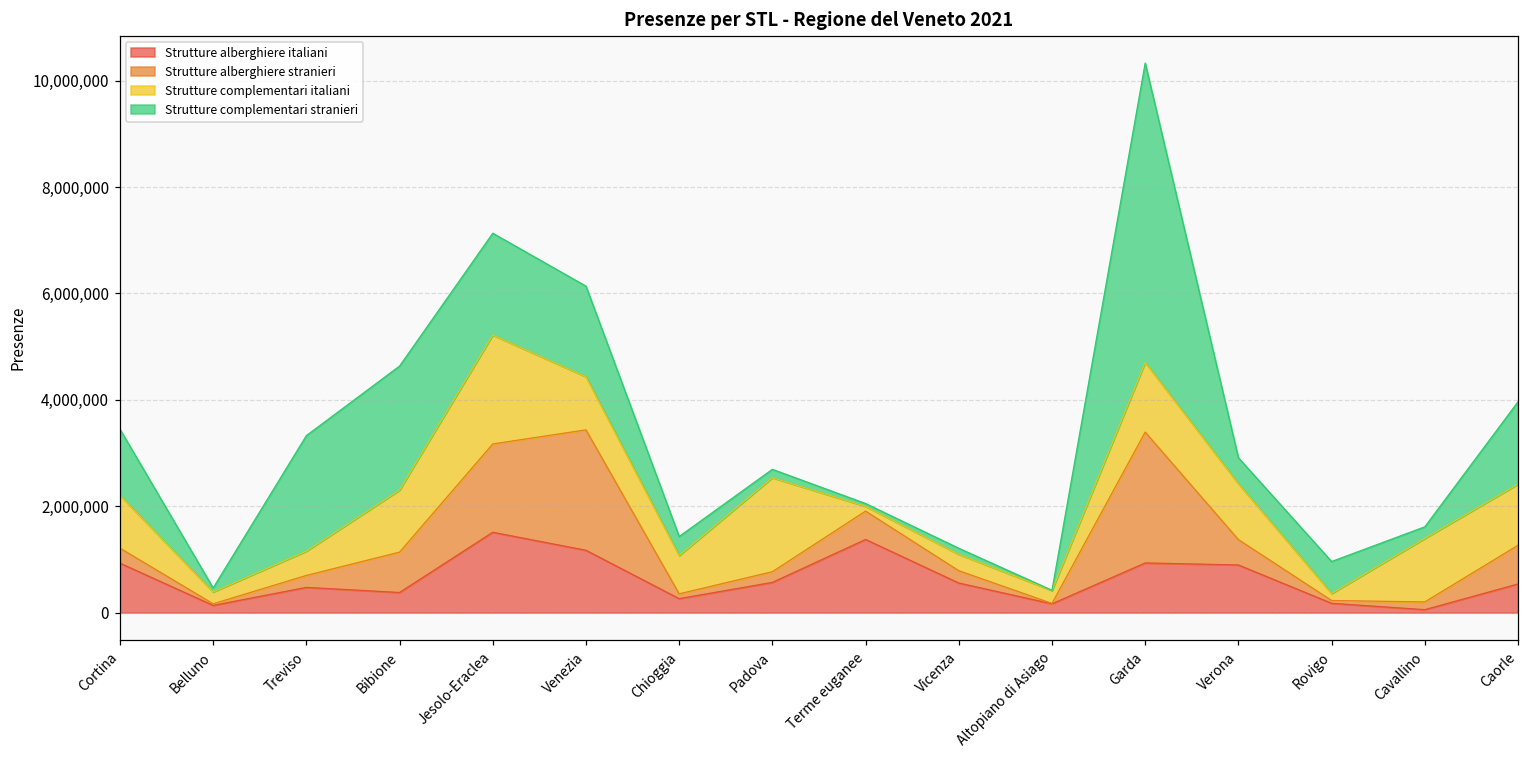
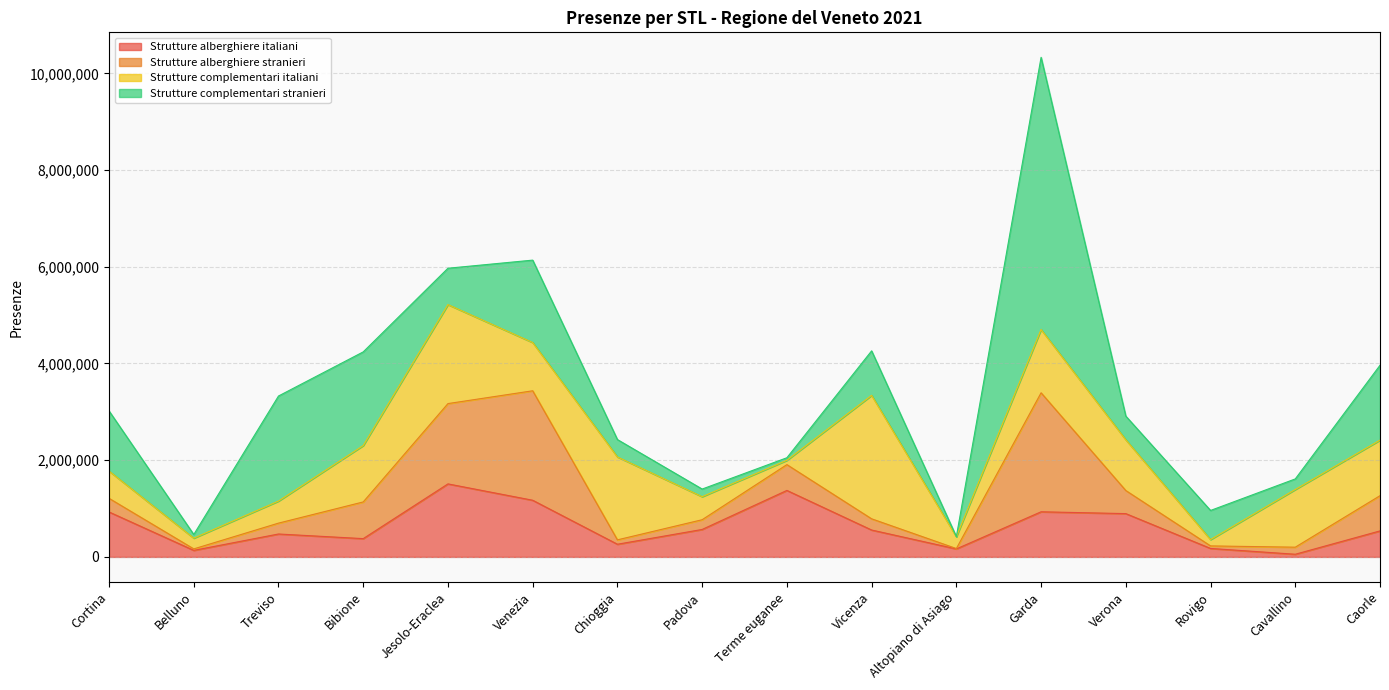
Strutture complementari italiani, Cortina: 1,000,000 -> 600,000
Strutture complementari stranieri, Bibione: 2,300,000 -> 1,900,000
Strutture complementari stranieri, Jesolo-Eraclea: 1,900,000 -> 800,000
Strutture complementari italiani, Chioggia: 700,000 -> 1,700,000
Strutture complementari italiani, Padova: 1,800,000 -> 500,000
Strutture complementari italiani, Vicenza: 300,000 -> 2,600,000
Strutture complementari stranieri, Vicenza: 100,000 -> 900,000
